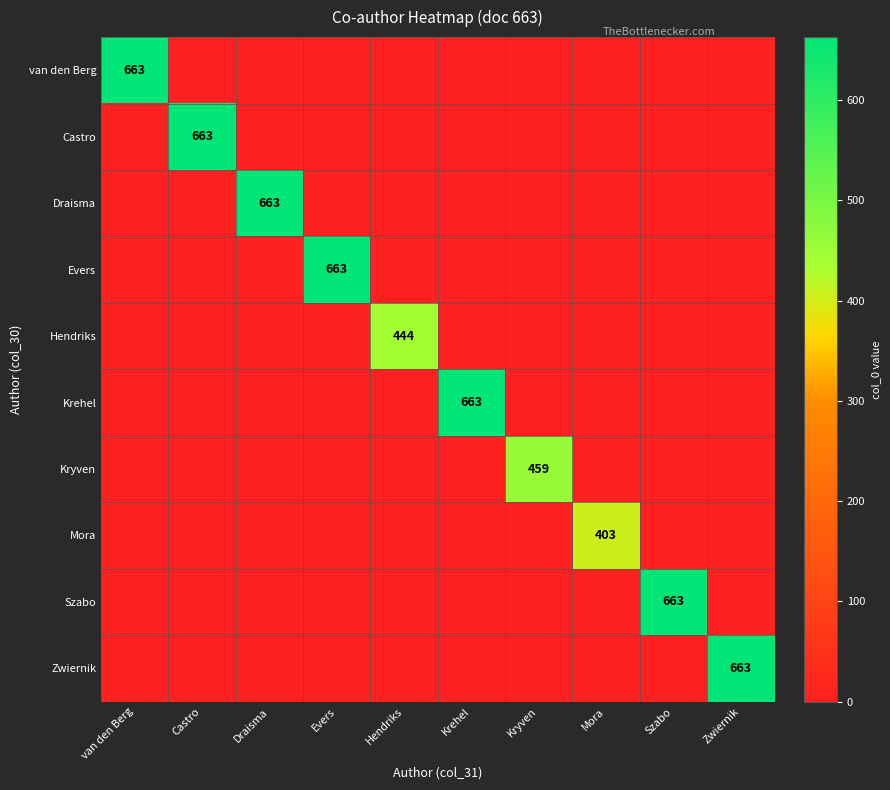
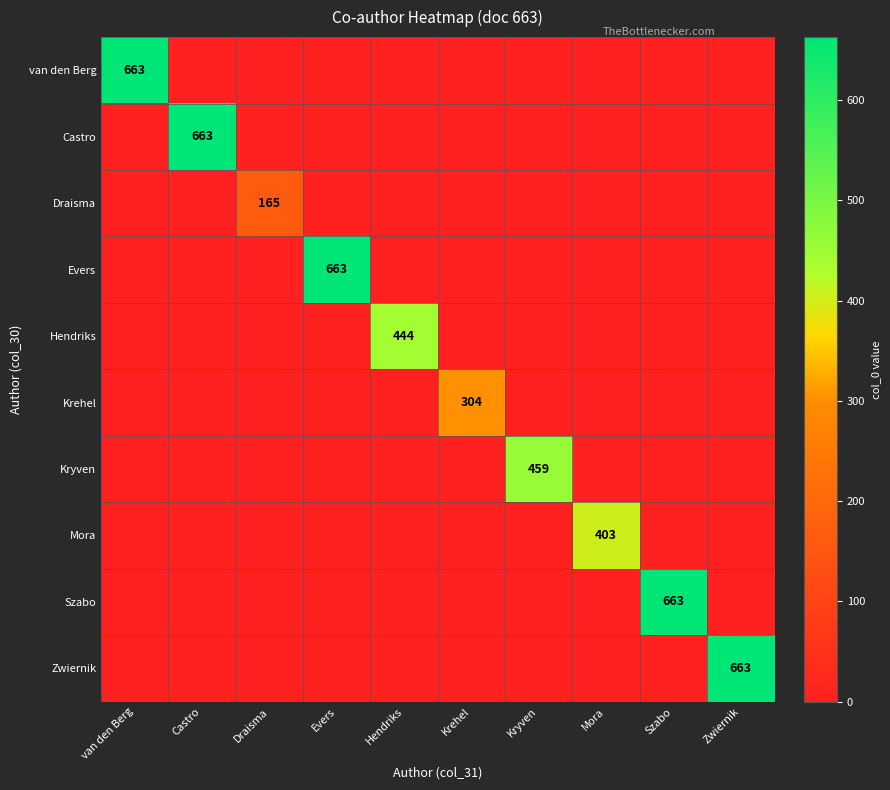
Draisma, Draisma: 663 -> 165
Krehel, Krehel: 663 -> 304
